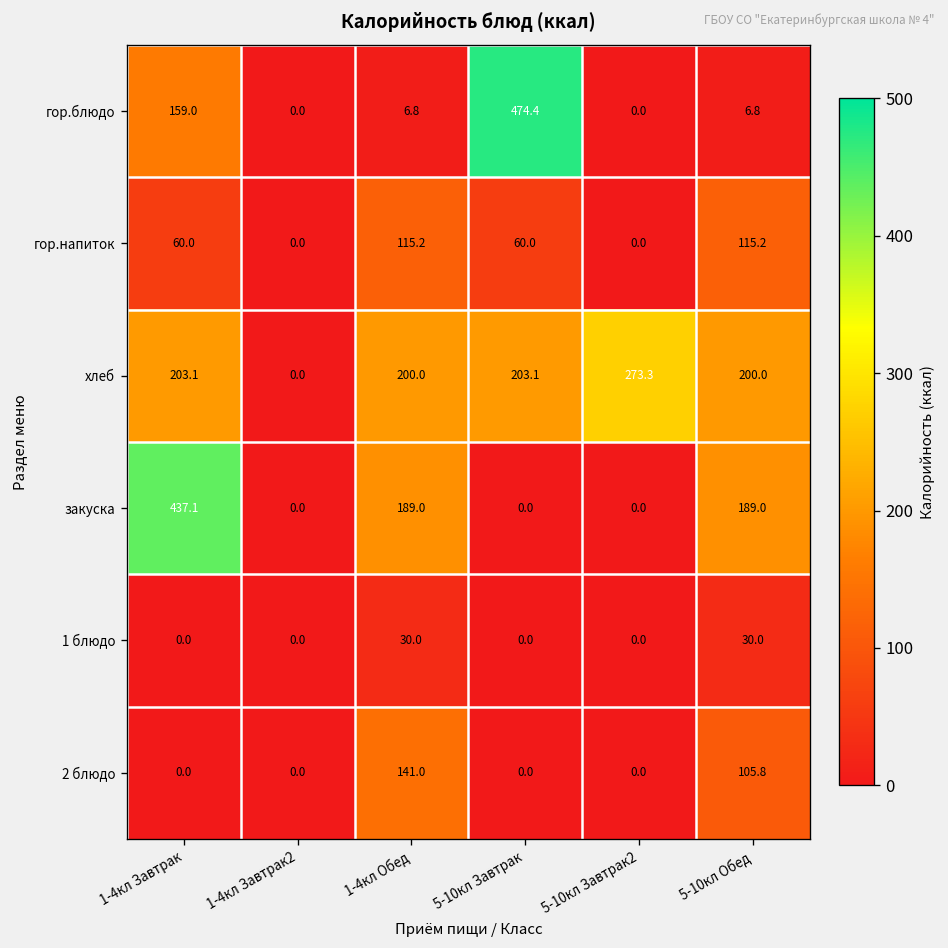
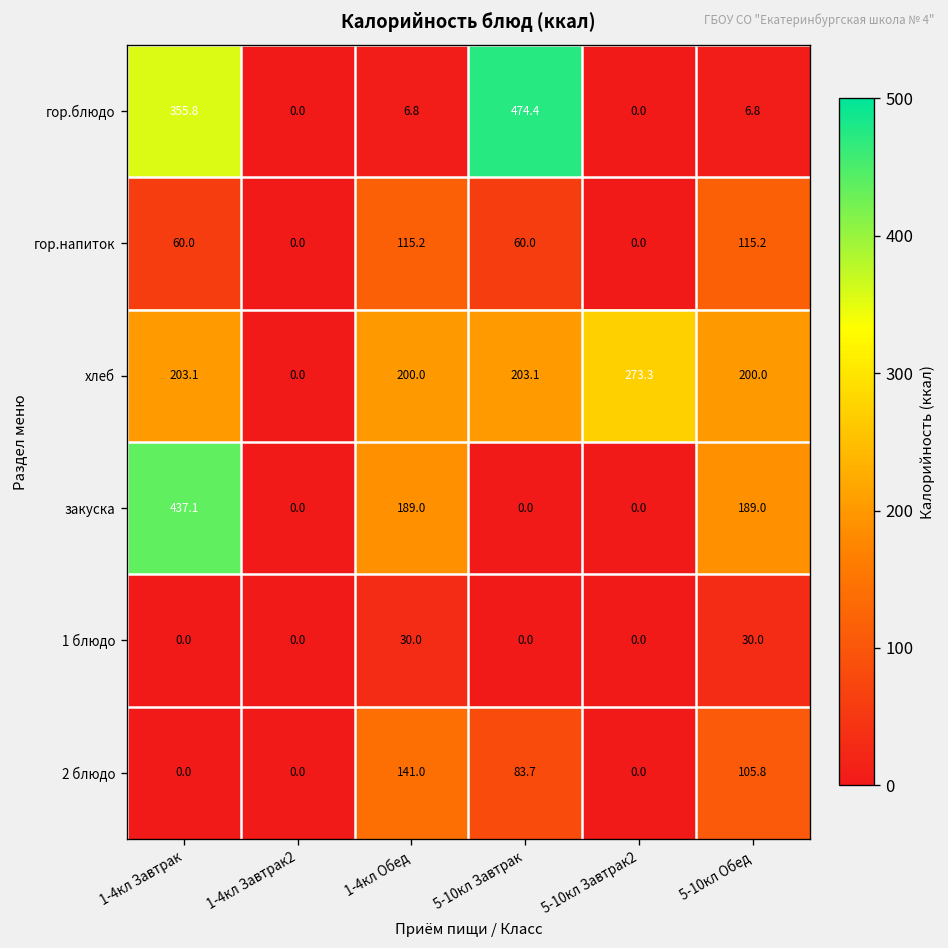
гор.блюдо, 1-4кл Завтрак: 159.0 -> 355.8
2 блюдо, 5-10кл Завтрак: 0.0 -> 83.7
